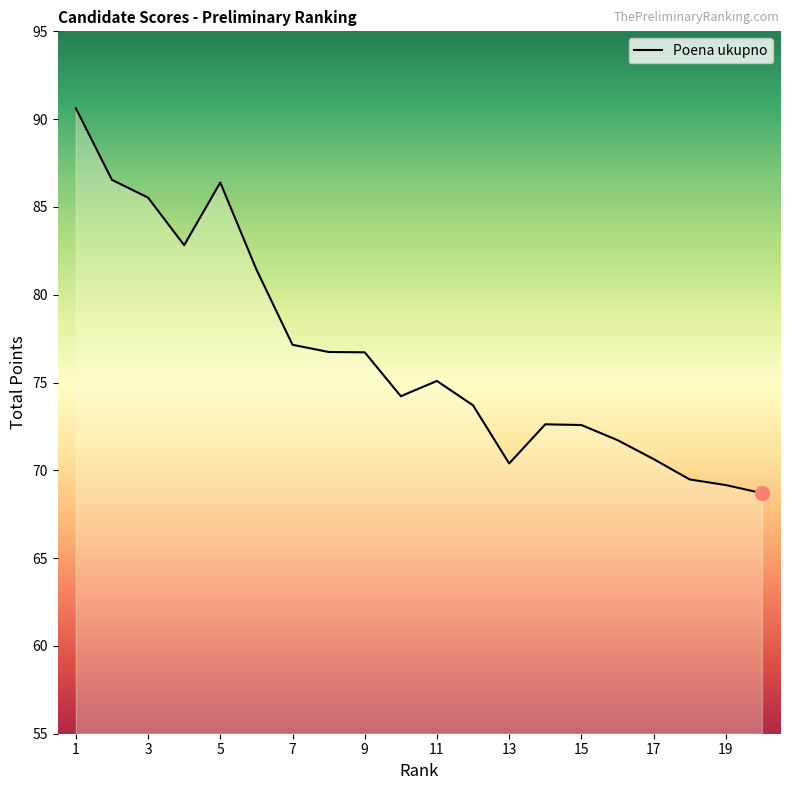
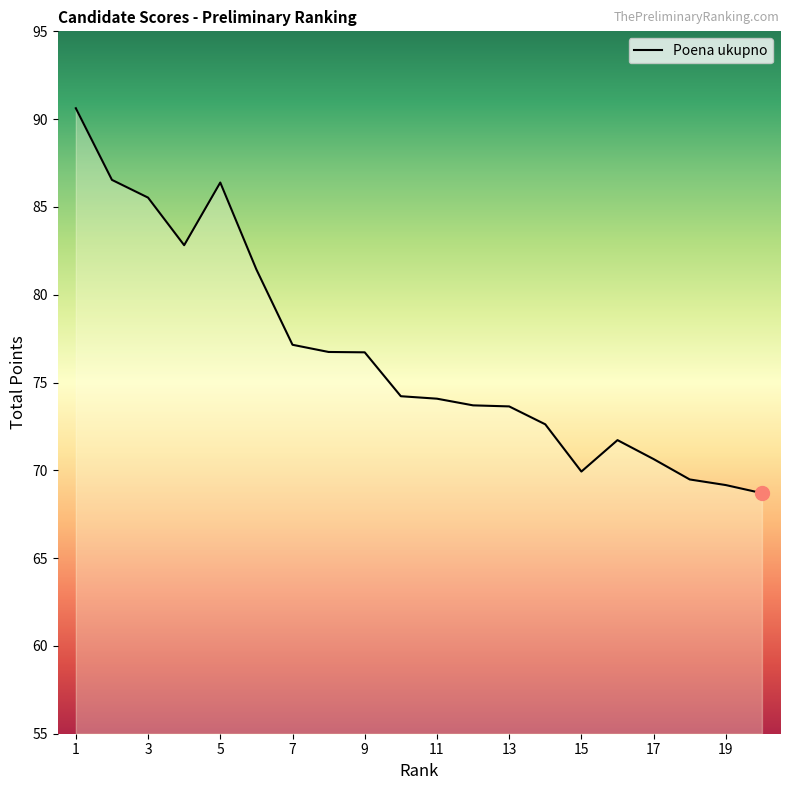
Poena ukupno, 11: 75.1 -> 74.1
Poena ukupno, 13: 70.4 -> 73.6
Poena ukupno, 15: 72.6 -> 69.9
